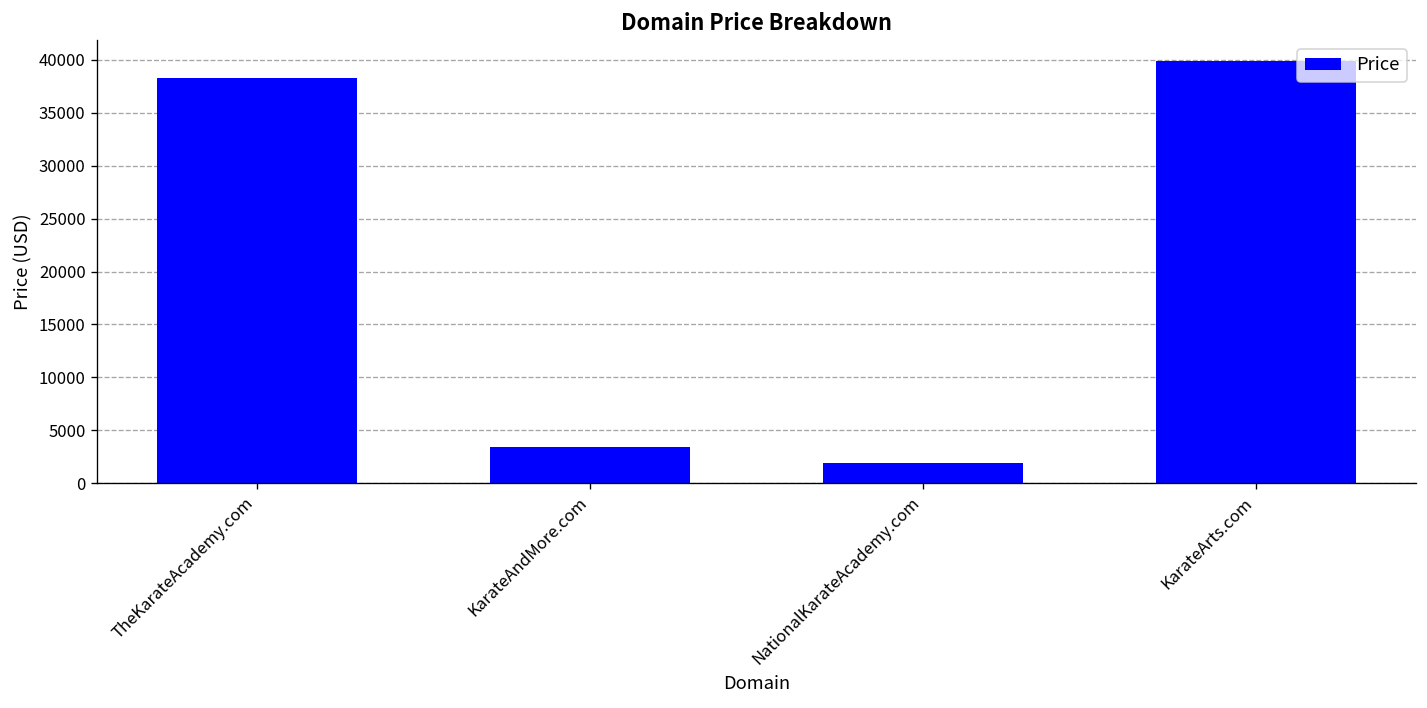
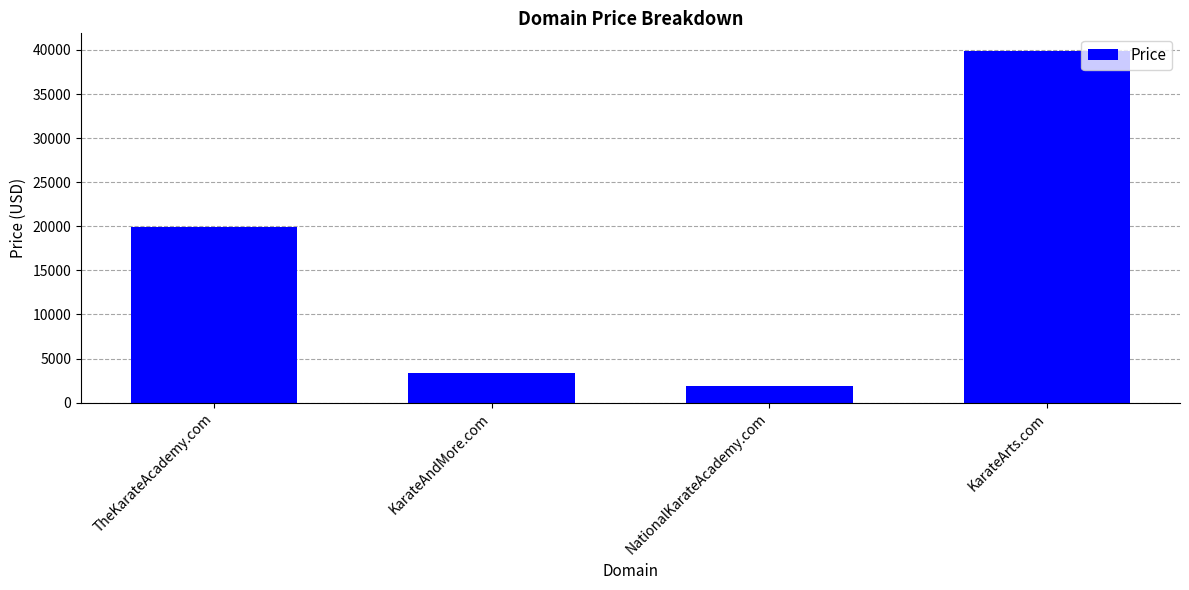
TheKarateAcademy.com: 38000 -> 20000
